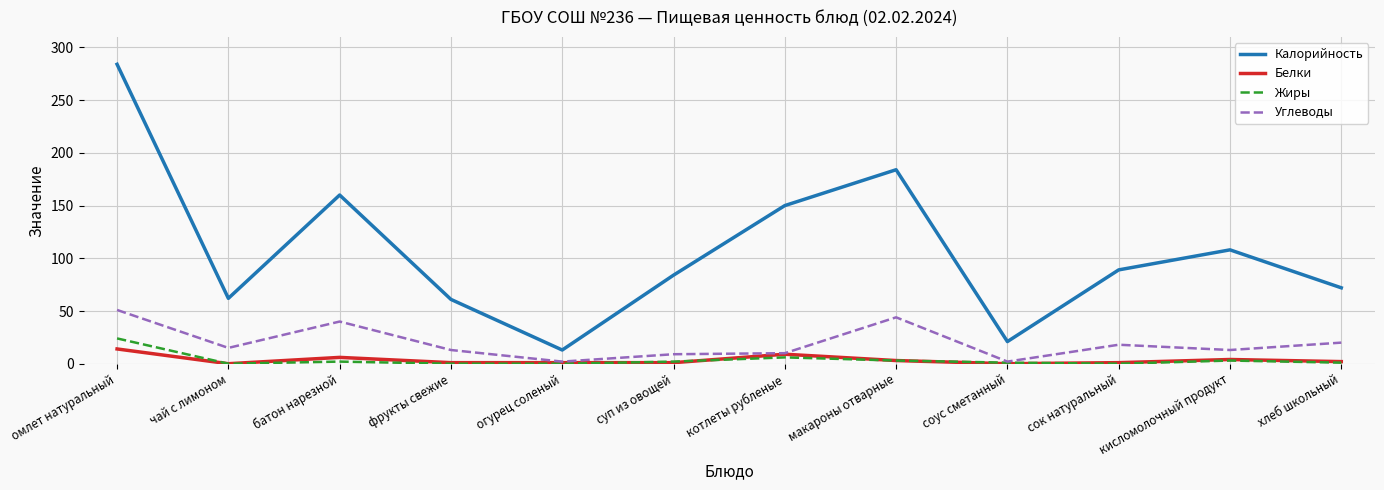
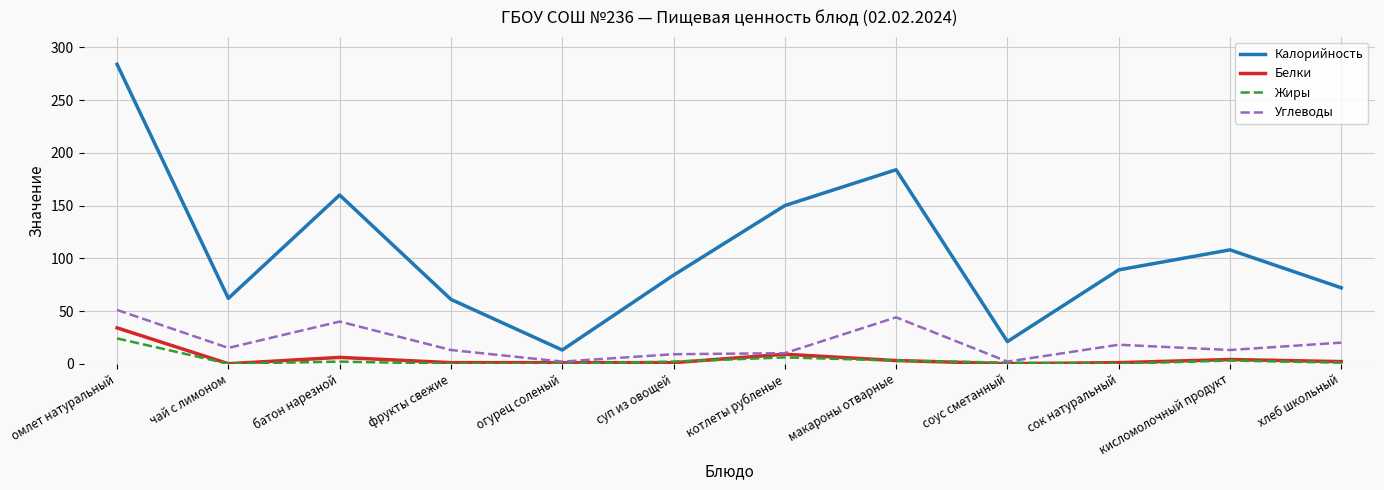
Белки, омлет натуральный: 14 -> 34
